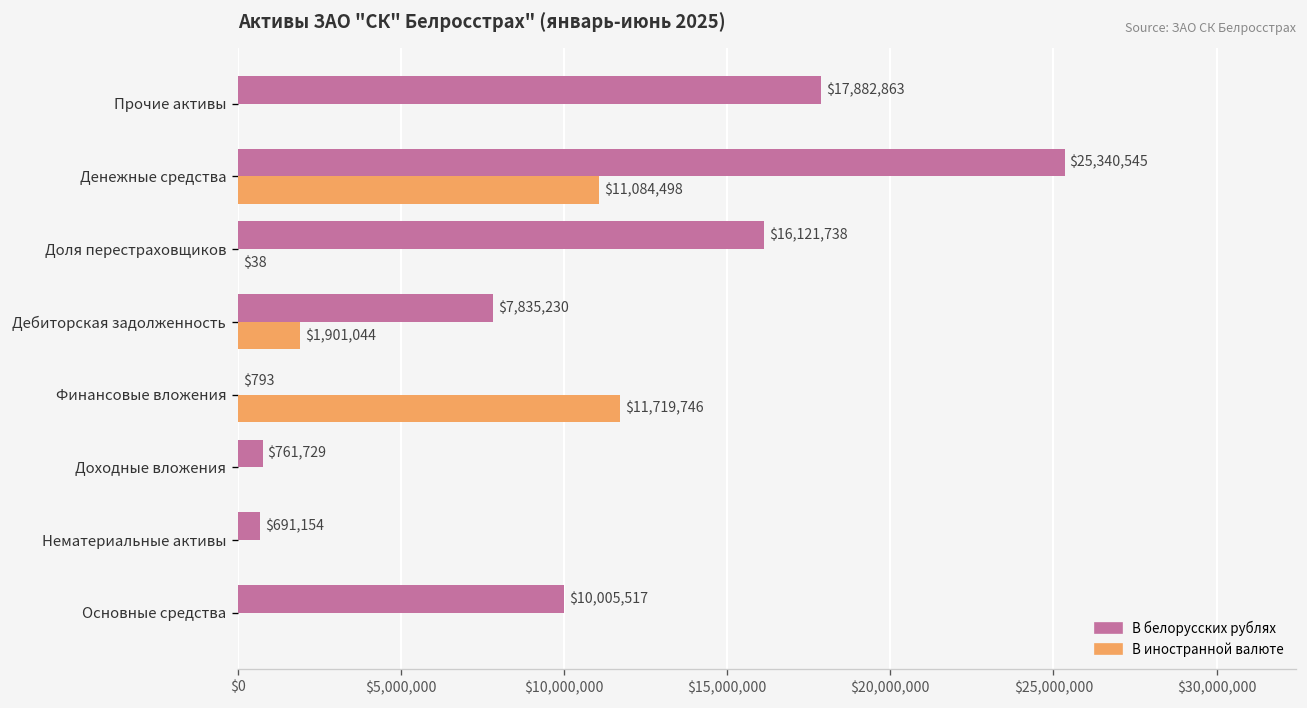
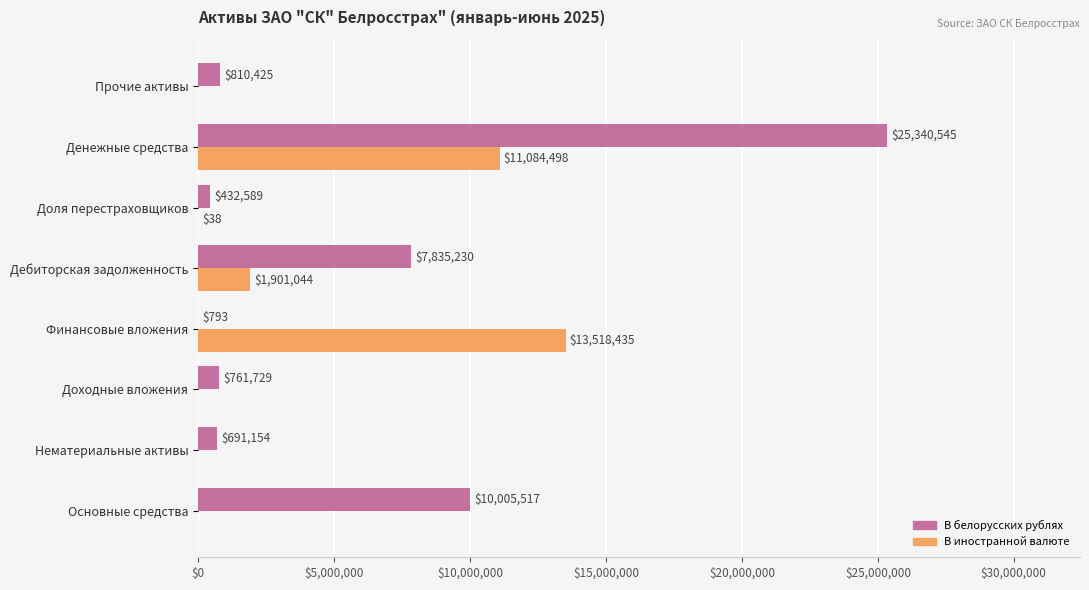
В белорусских рублях, Прочие активы: $17,882,863 -> $810,425
В белорусских рублях, Доля перестраховщиков: $16,121,738 -> $432,589
В иностранной валюте, Финансовые вложения: $11,719,746 -> $13,518,435
